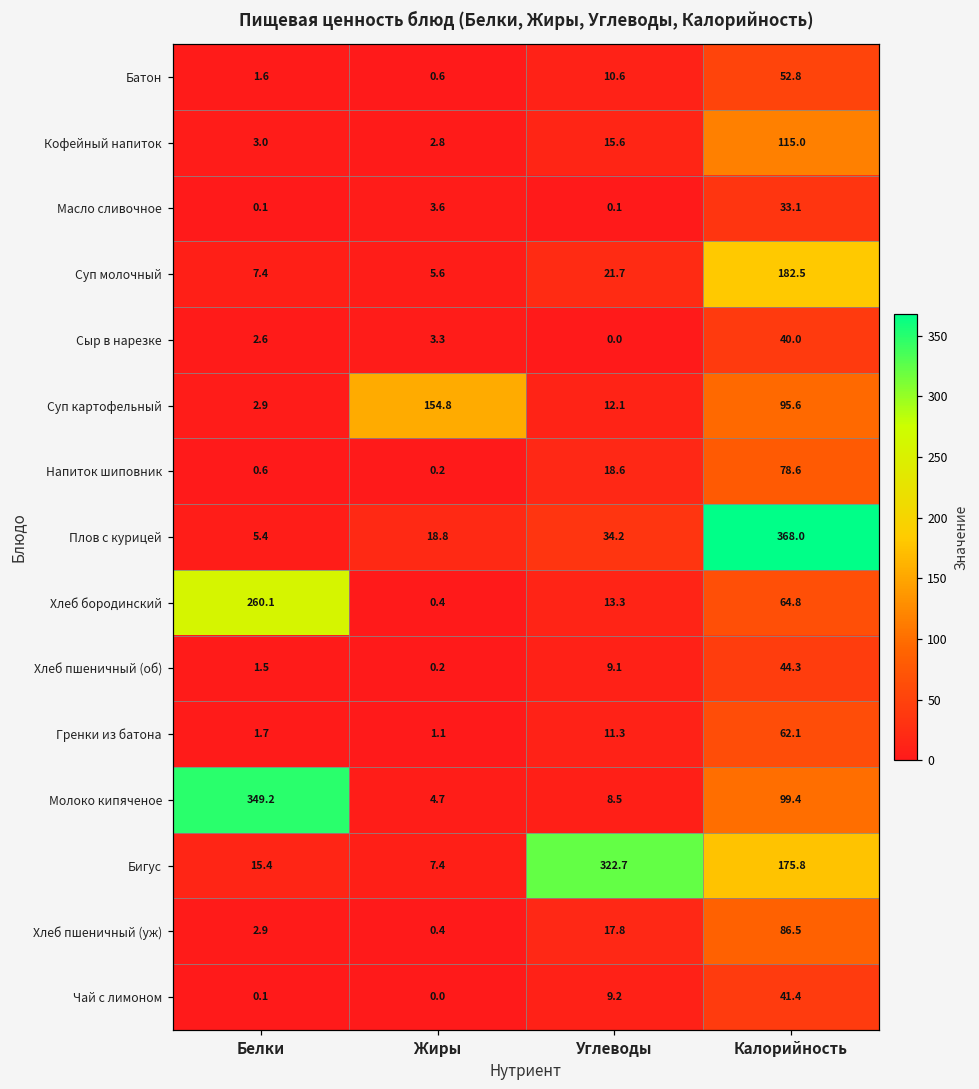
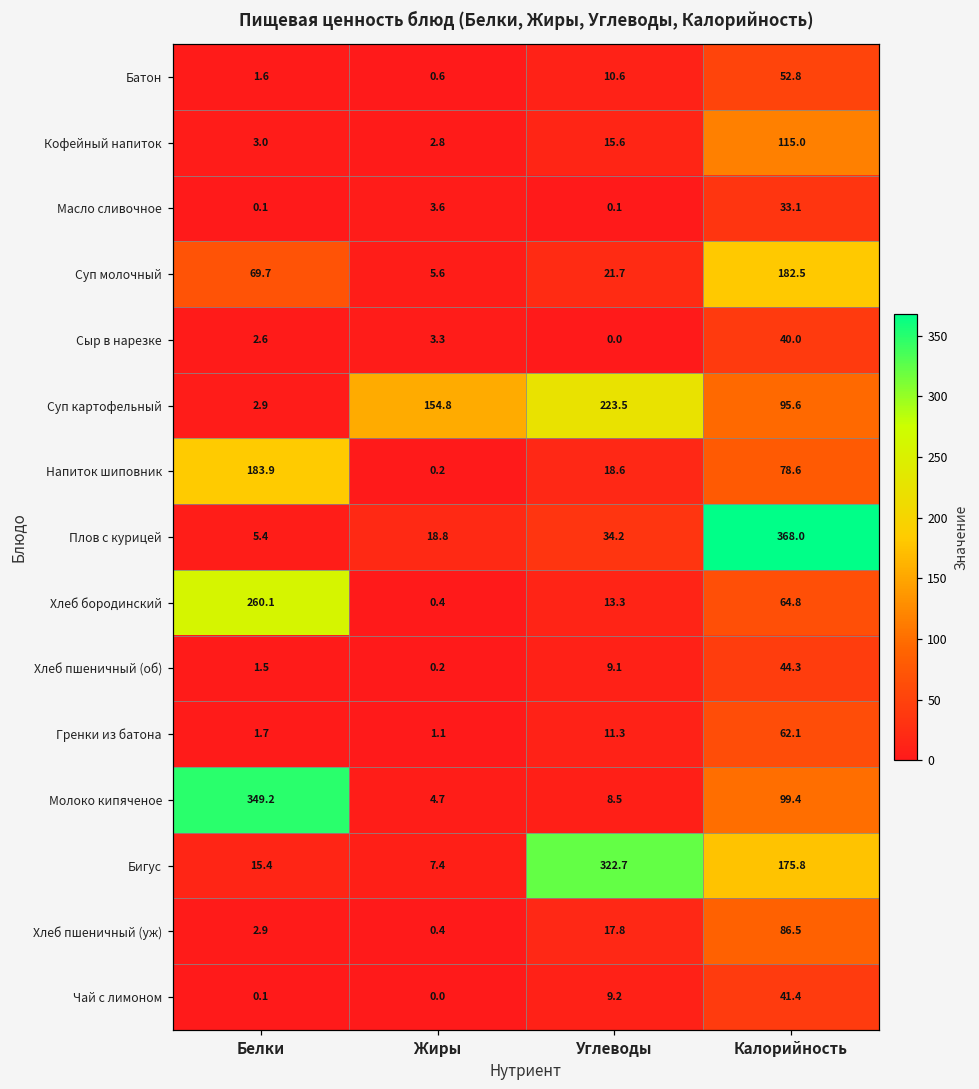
Суп молочный, Белки: 7.4 -> 69.7
Суп картофельный, Углеводы: 12.1 -> 223.5
Напиток шиповник, Белки: 0.6 -> 183.9
